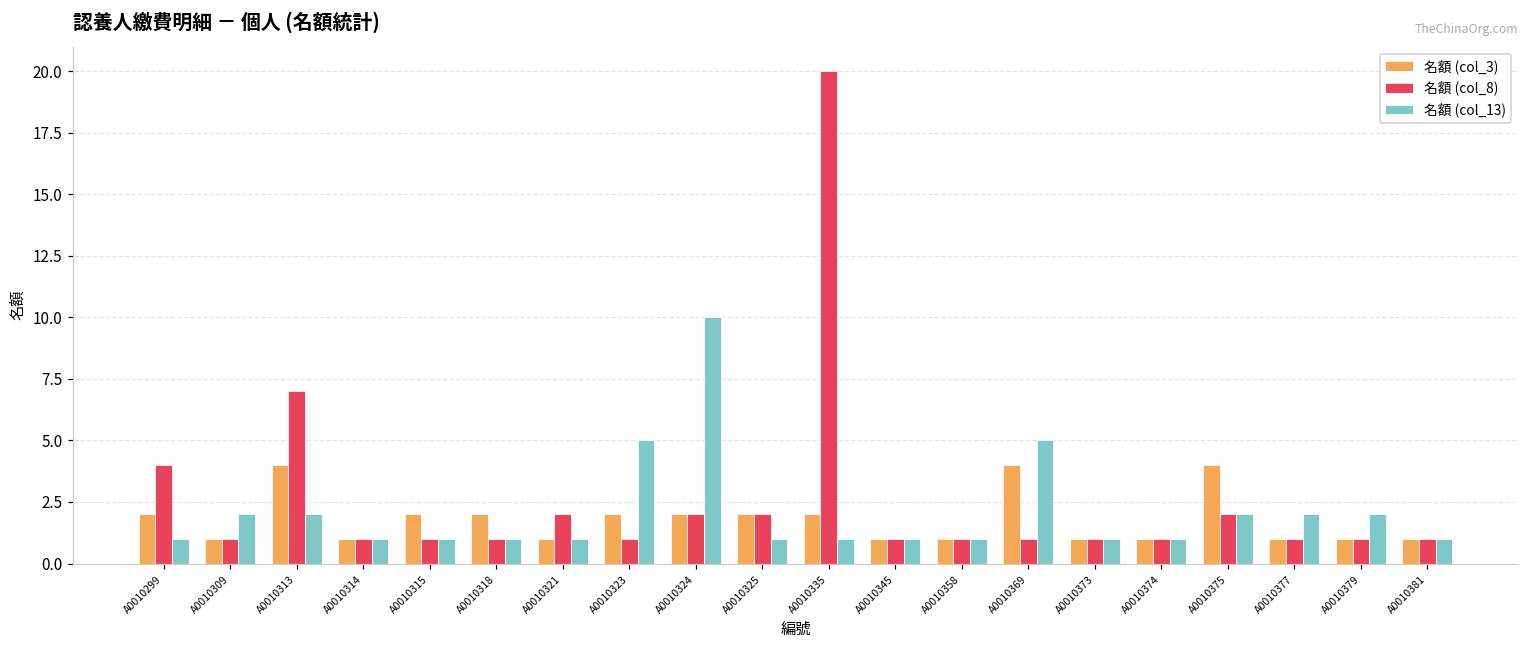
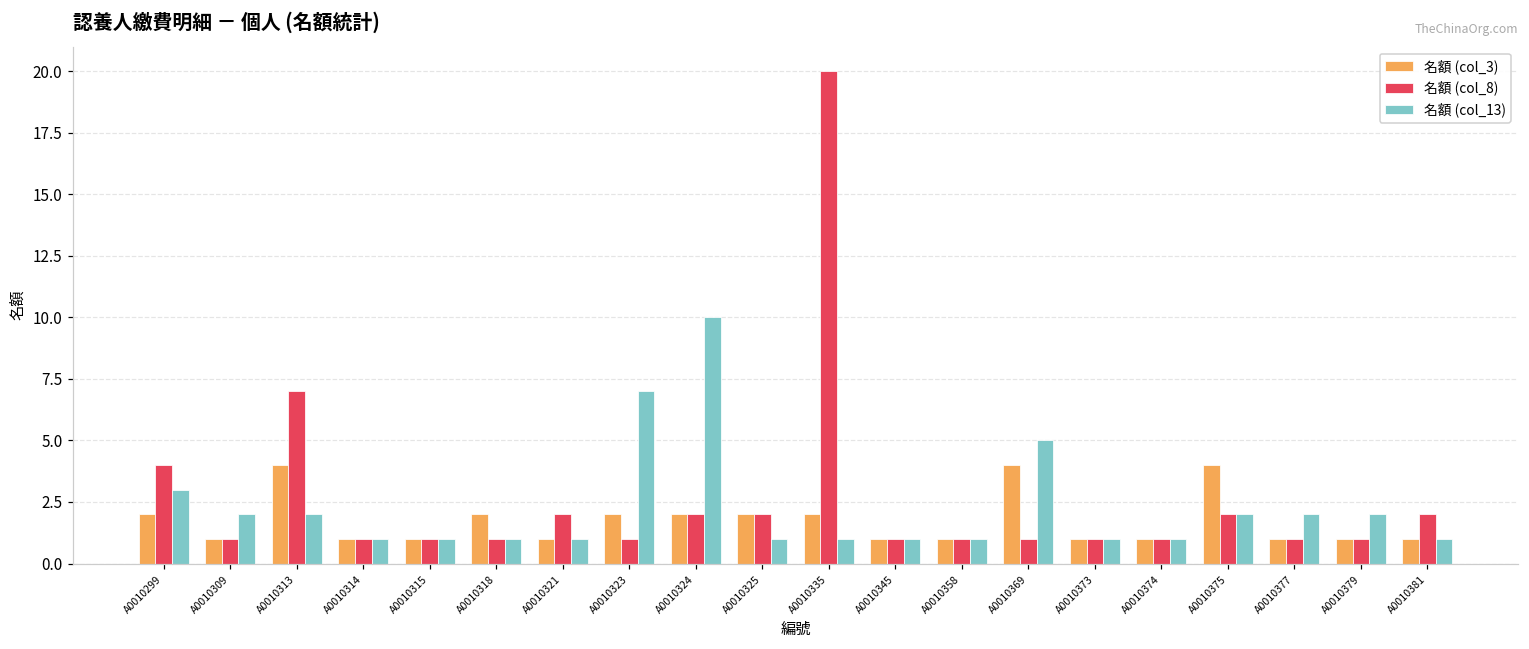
名額 (col_13), A0010299: 1 -> 3
名額 (col_3), A0010315: 2 -> 1
名額 (col_13), A0010323: 5 -> 7
名額 (col_8), A0010381: 1 -> 2
